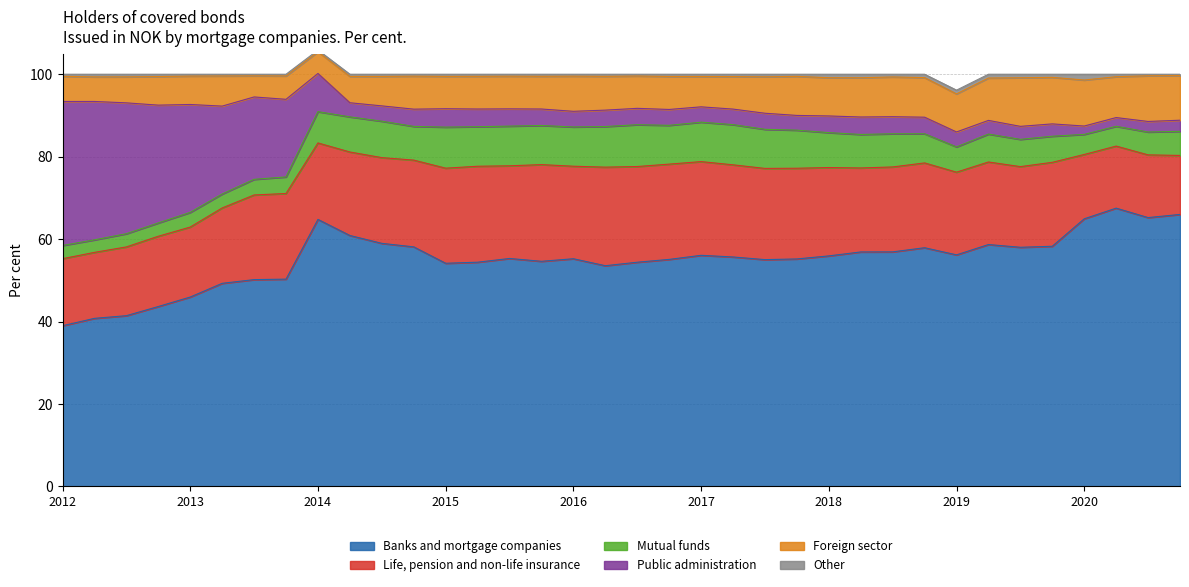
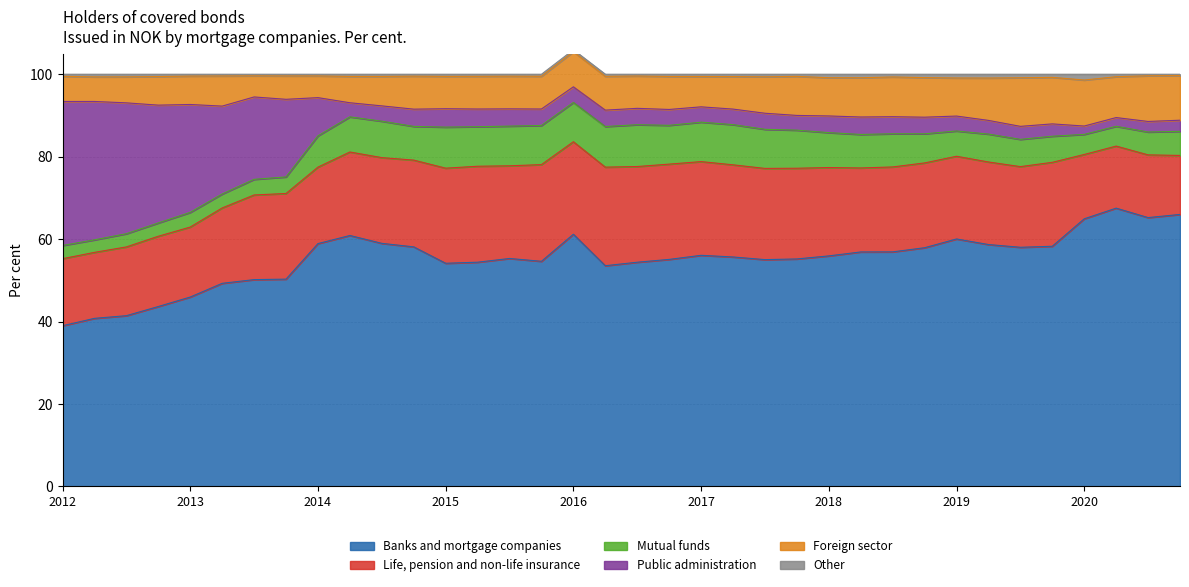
Banks and mortgage companies, 2014: 65 -> 59
Banks and mortgage companies, 2016: 55 -> 61
Banks and mortgage companies, 2019: 56 -> 60
